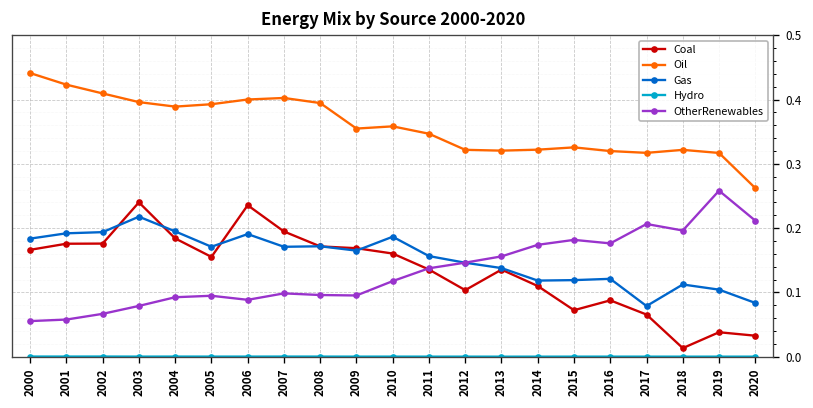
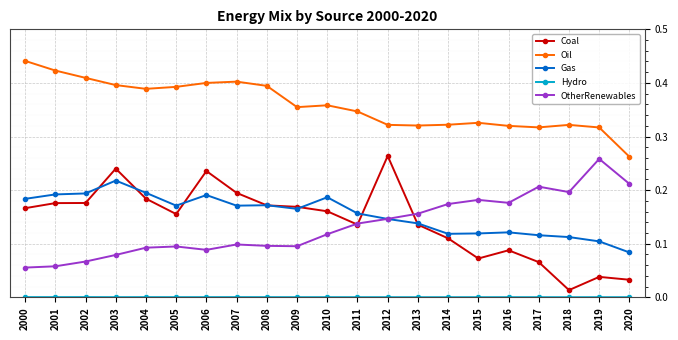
Coal, 2012: 0.10 -> 0.26
Gas, 2017: 0.08 -> 0.12
